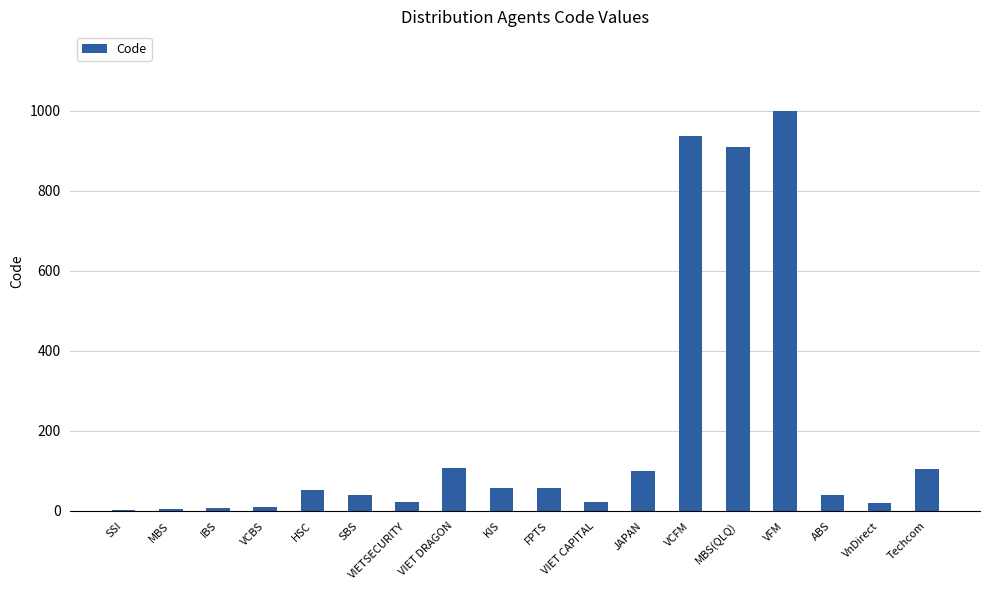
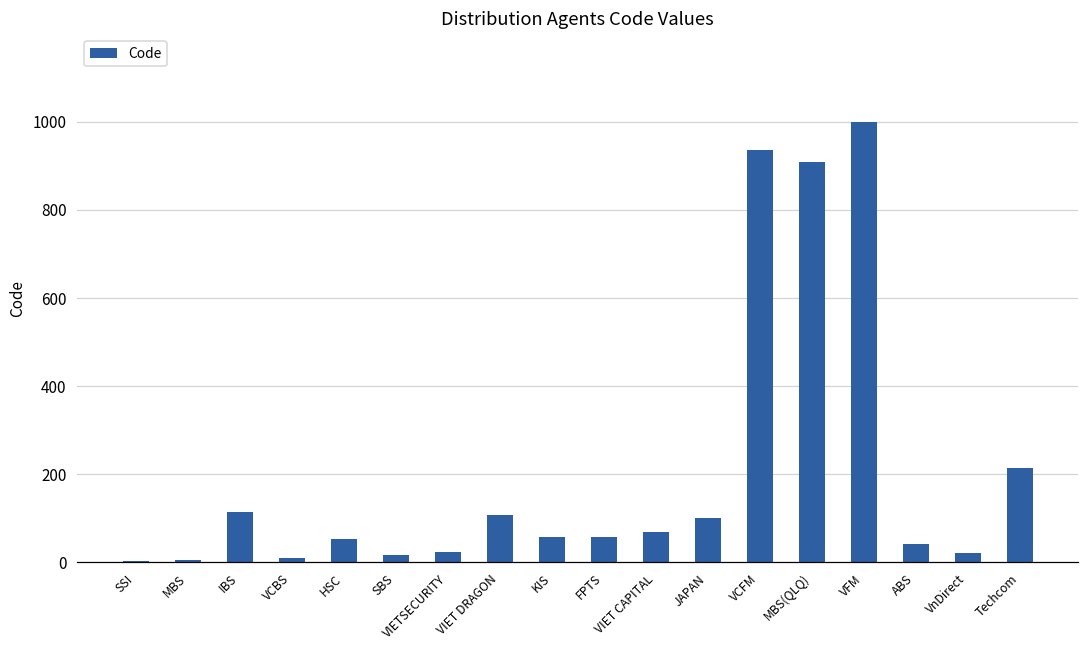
IBS: 10 -> 110
SBS: 40 -> 20
VIET CAPITAL: 20 -> 70
Techcom: 110 -> 210
